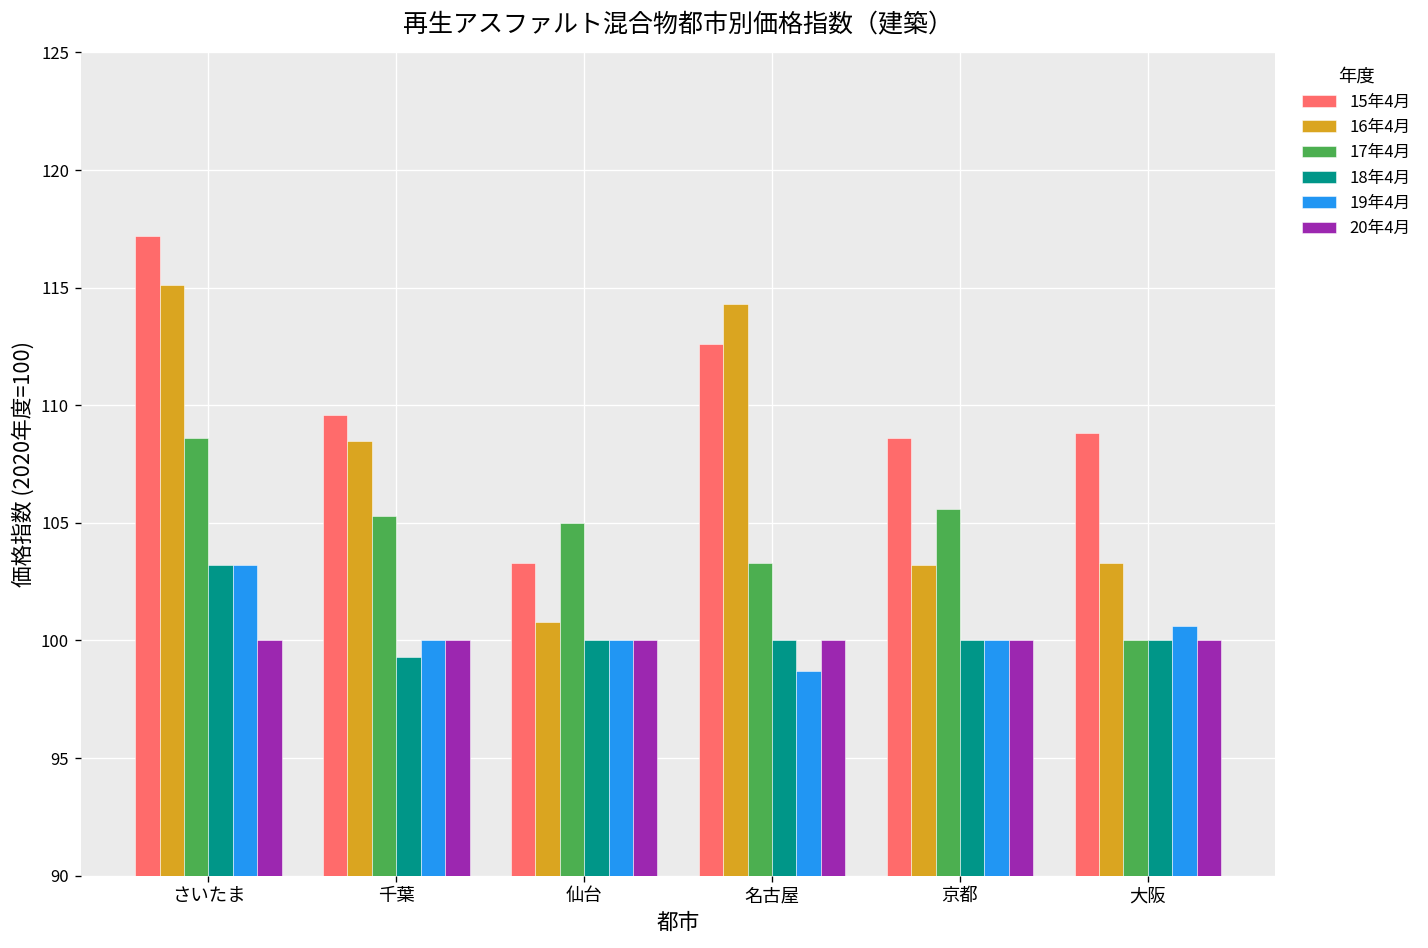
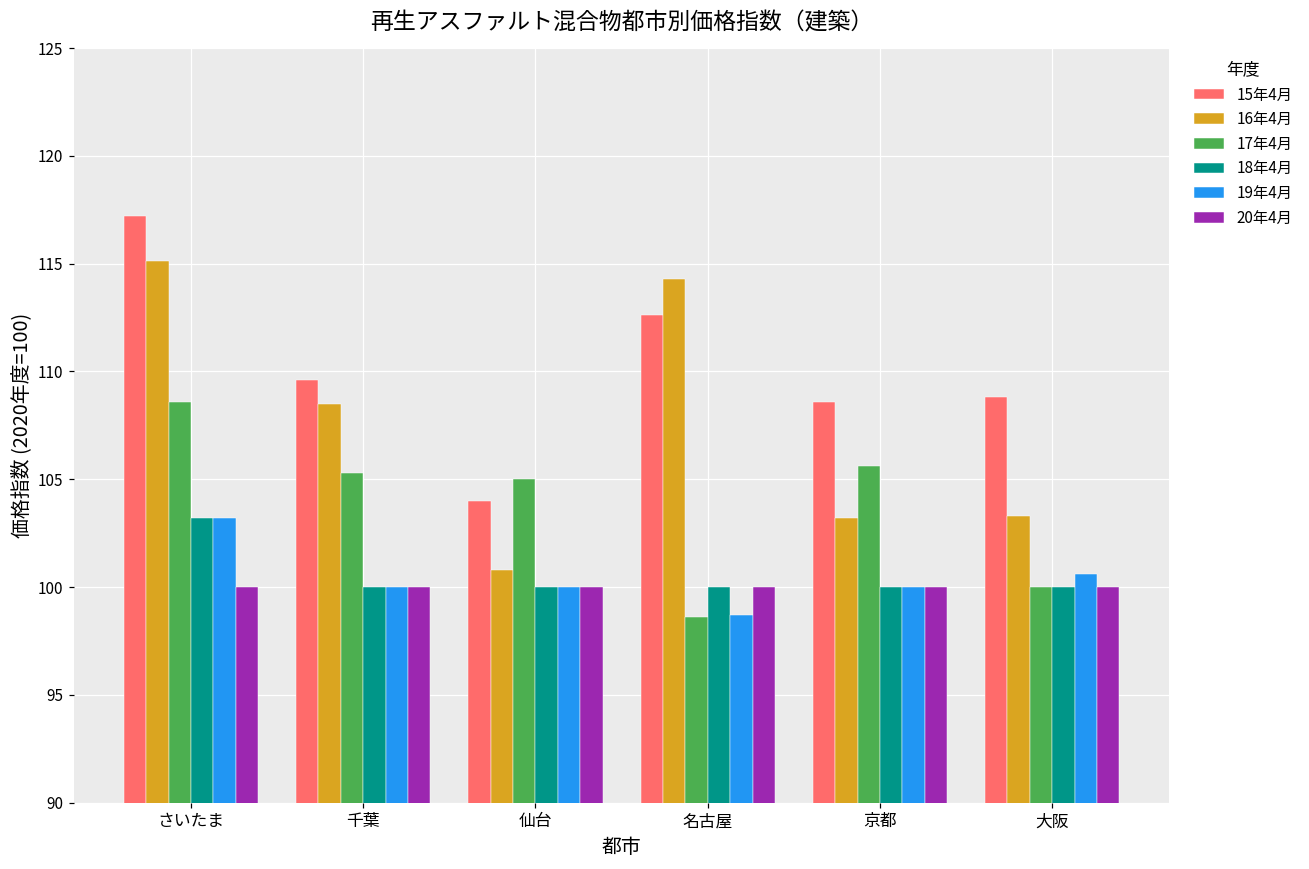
18年4月, 千葉: 99.3 -> 100.0
15年4月, 仙台: 103.3 -> 104.0
17年4月, 名古屋: 103.3 -> 98.6
